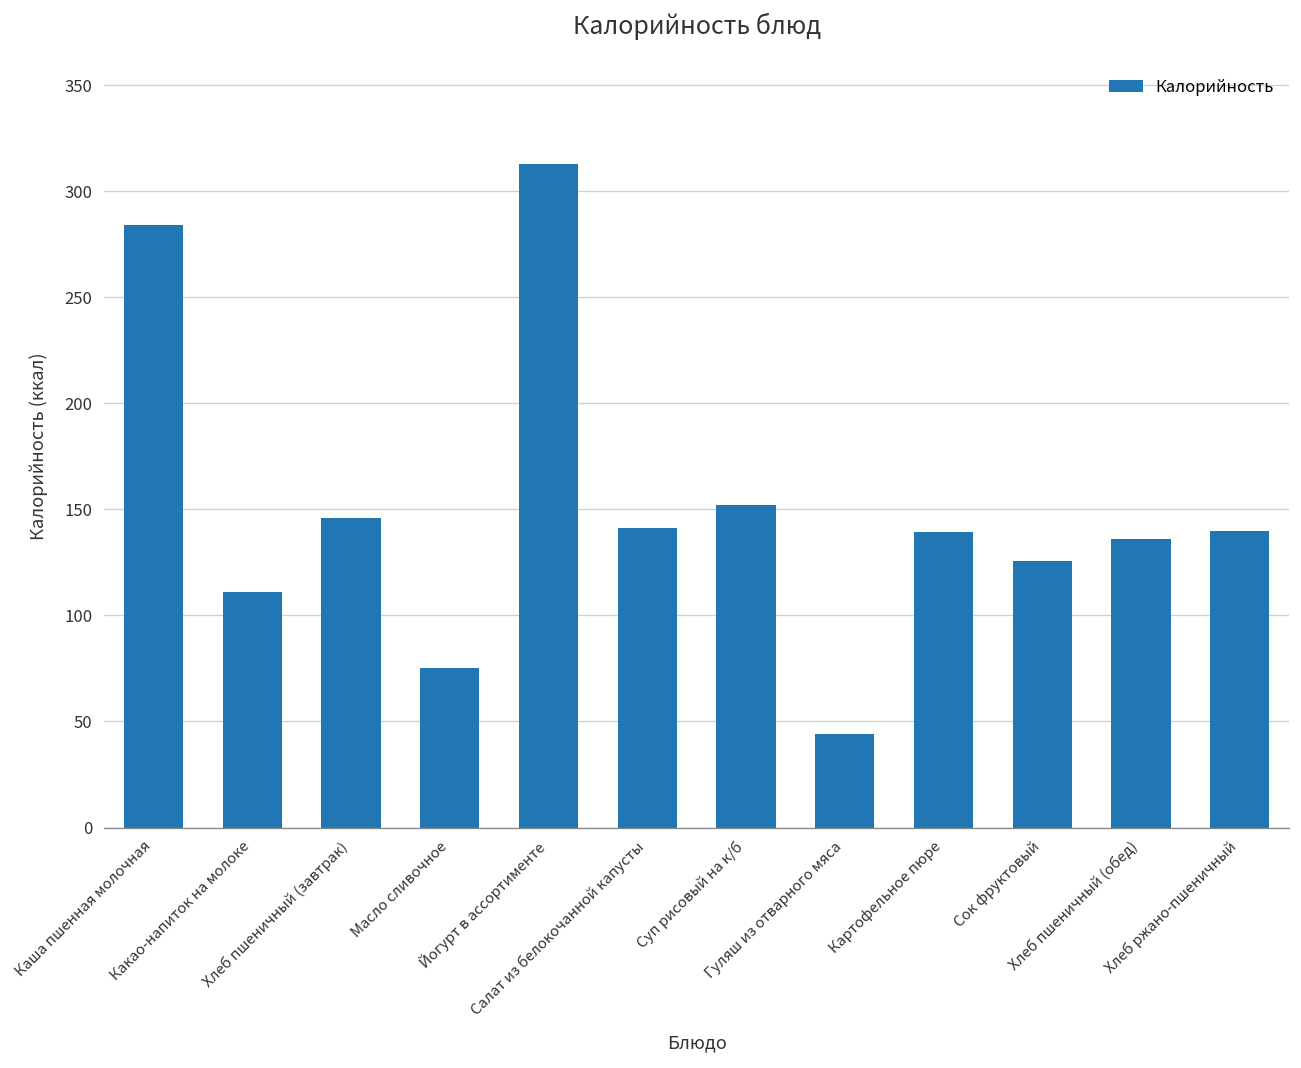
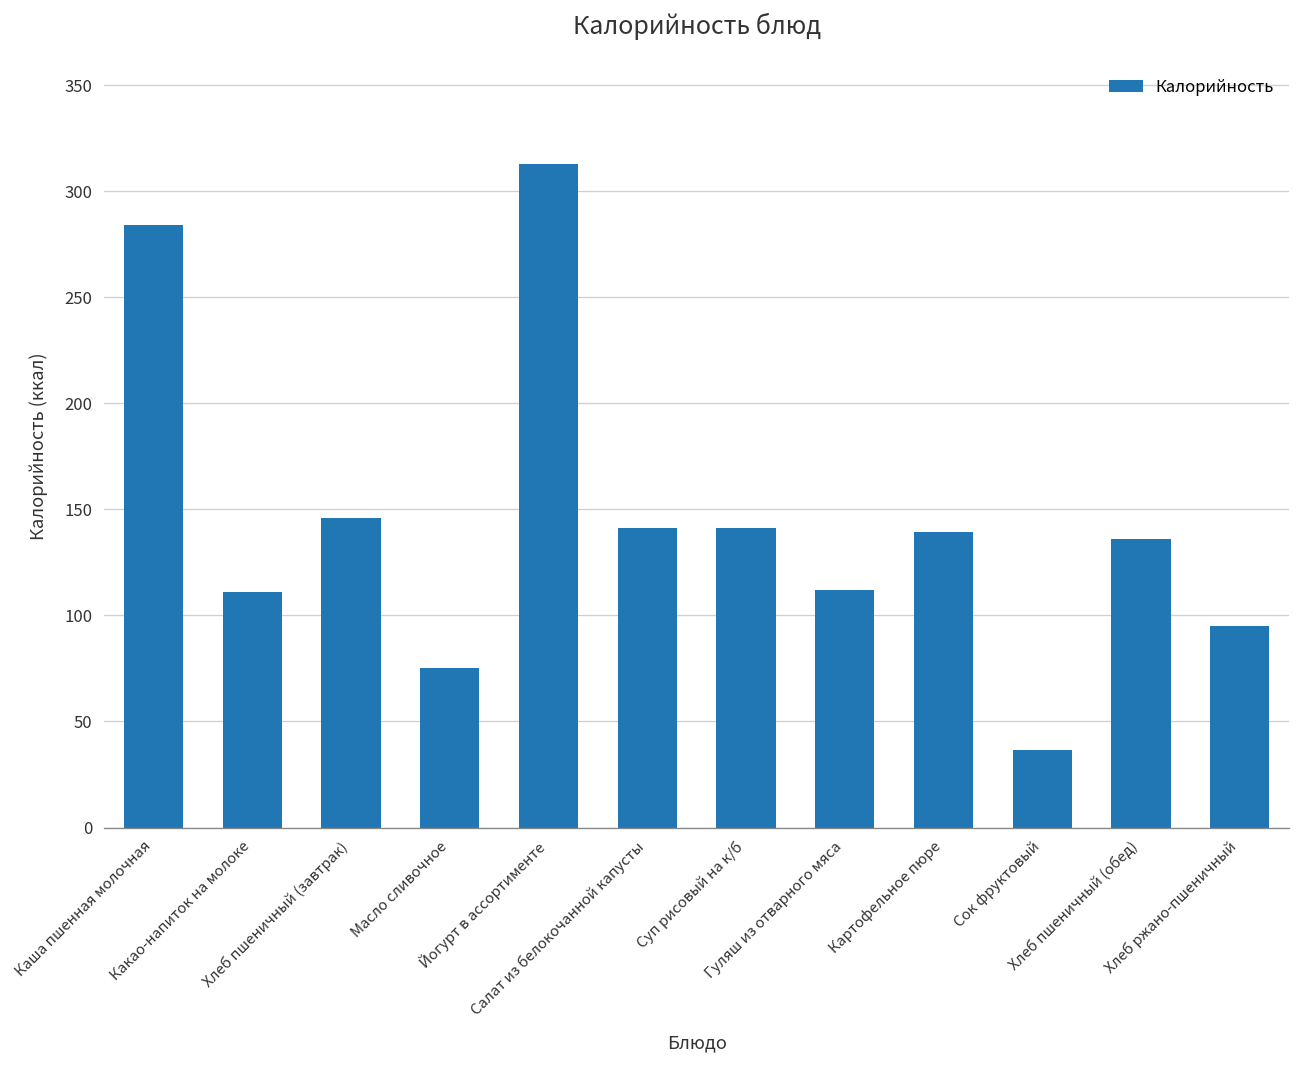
Суп рисовый на к/б: 152 -> 141
Гуляш из отварного мяса: 44 -> 112
Сок фруктовый: 126 -> 37
Хлеб ржано-пшеничный: 140 -> 95
